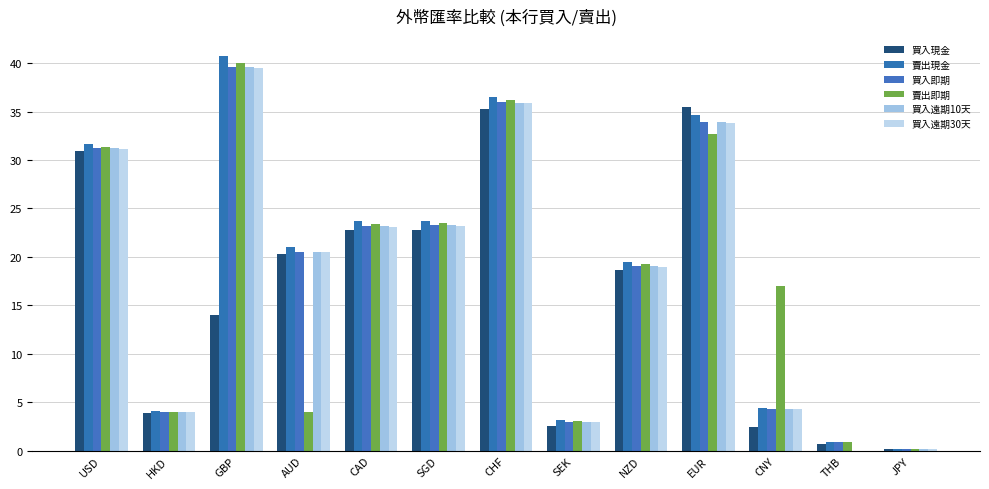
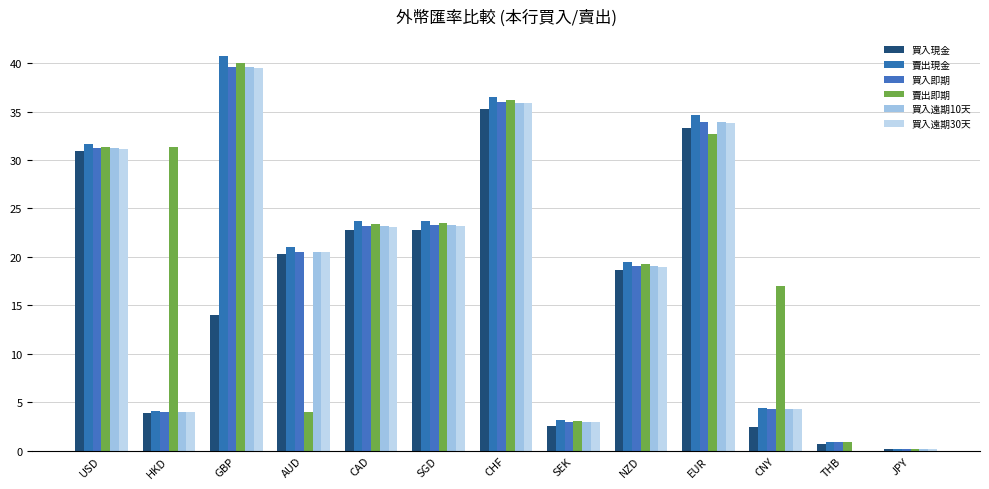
賣出即期, HKD: 4 -> 31
買入現金, EUR: 35 -> 33
